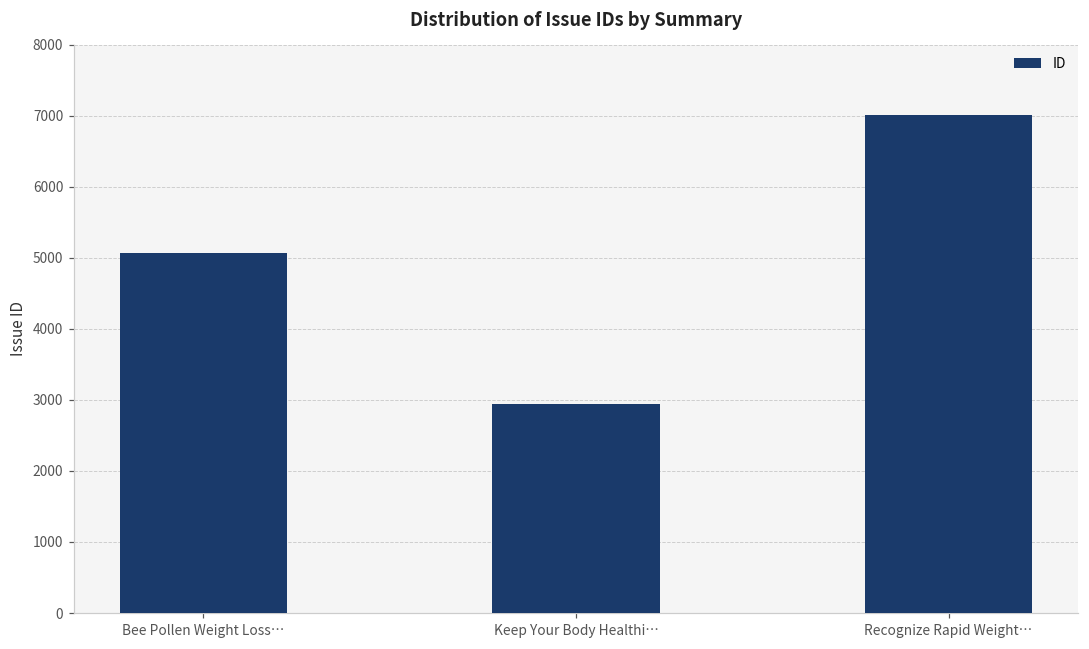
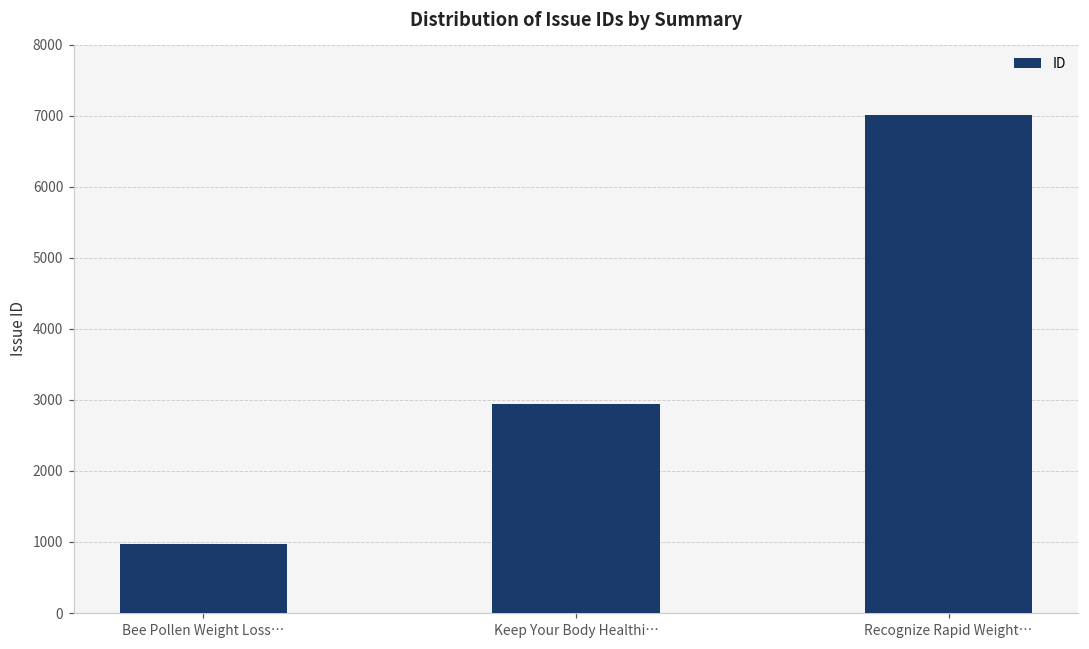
Bee Pollen Weight Loss…: 5100 -> 1000
